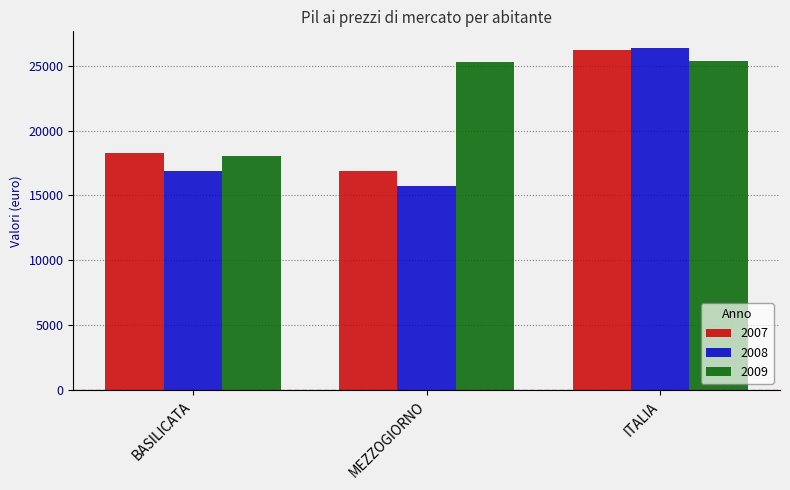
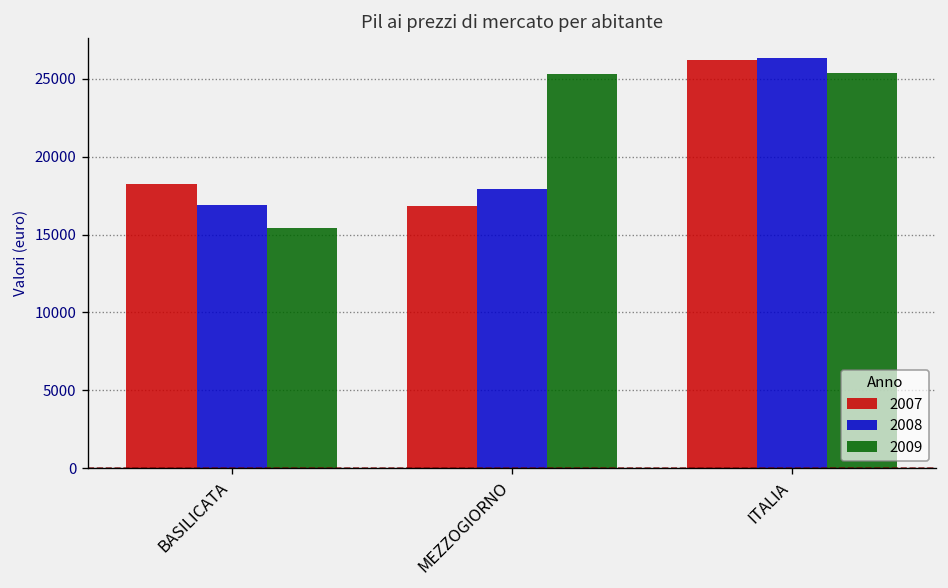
2009, BASILICATA: 18100 -> 15400
2008, MEZZOGIORNO: 15700 -> 17900
